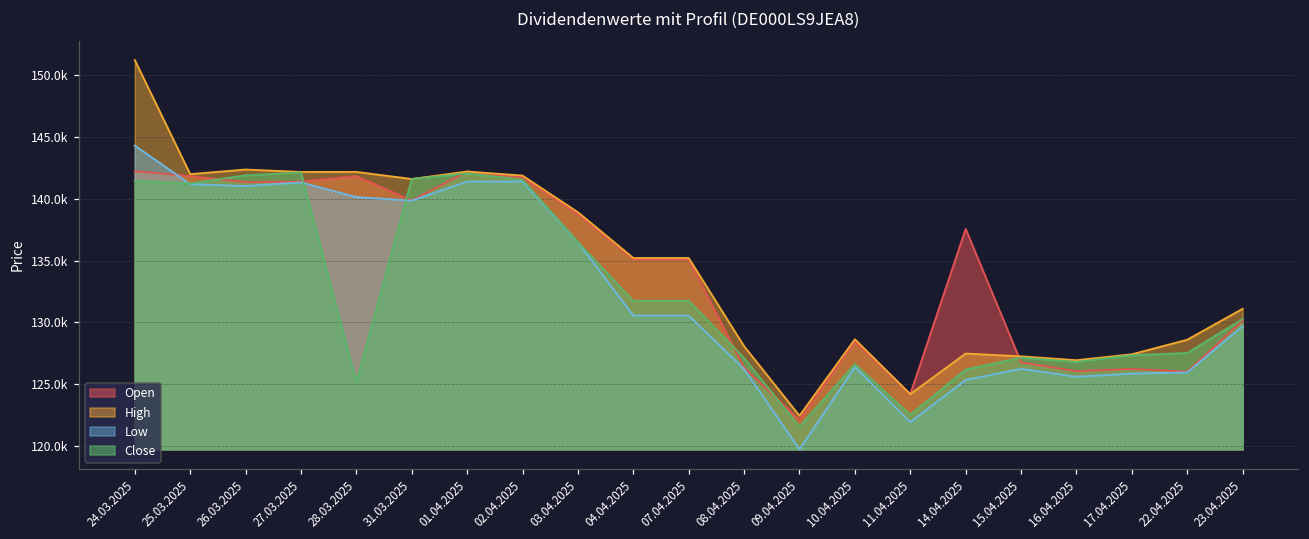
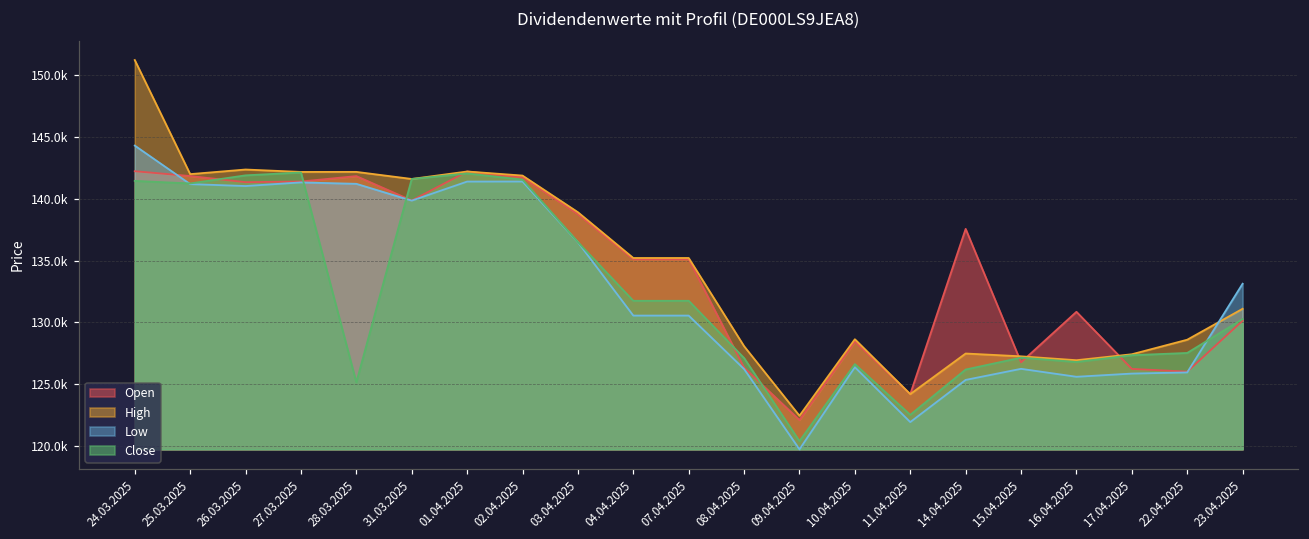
Low, 28.03.2025: 140100 -> 141200
Close, 09.04.2025: 121500 -> 120400
Open, 16.04.2025: 126000 -> 130800
Low, 23.04.2025: 129700 -> 133100
